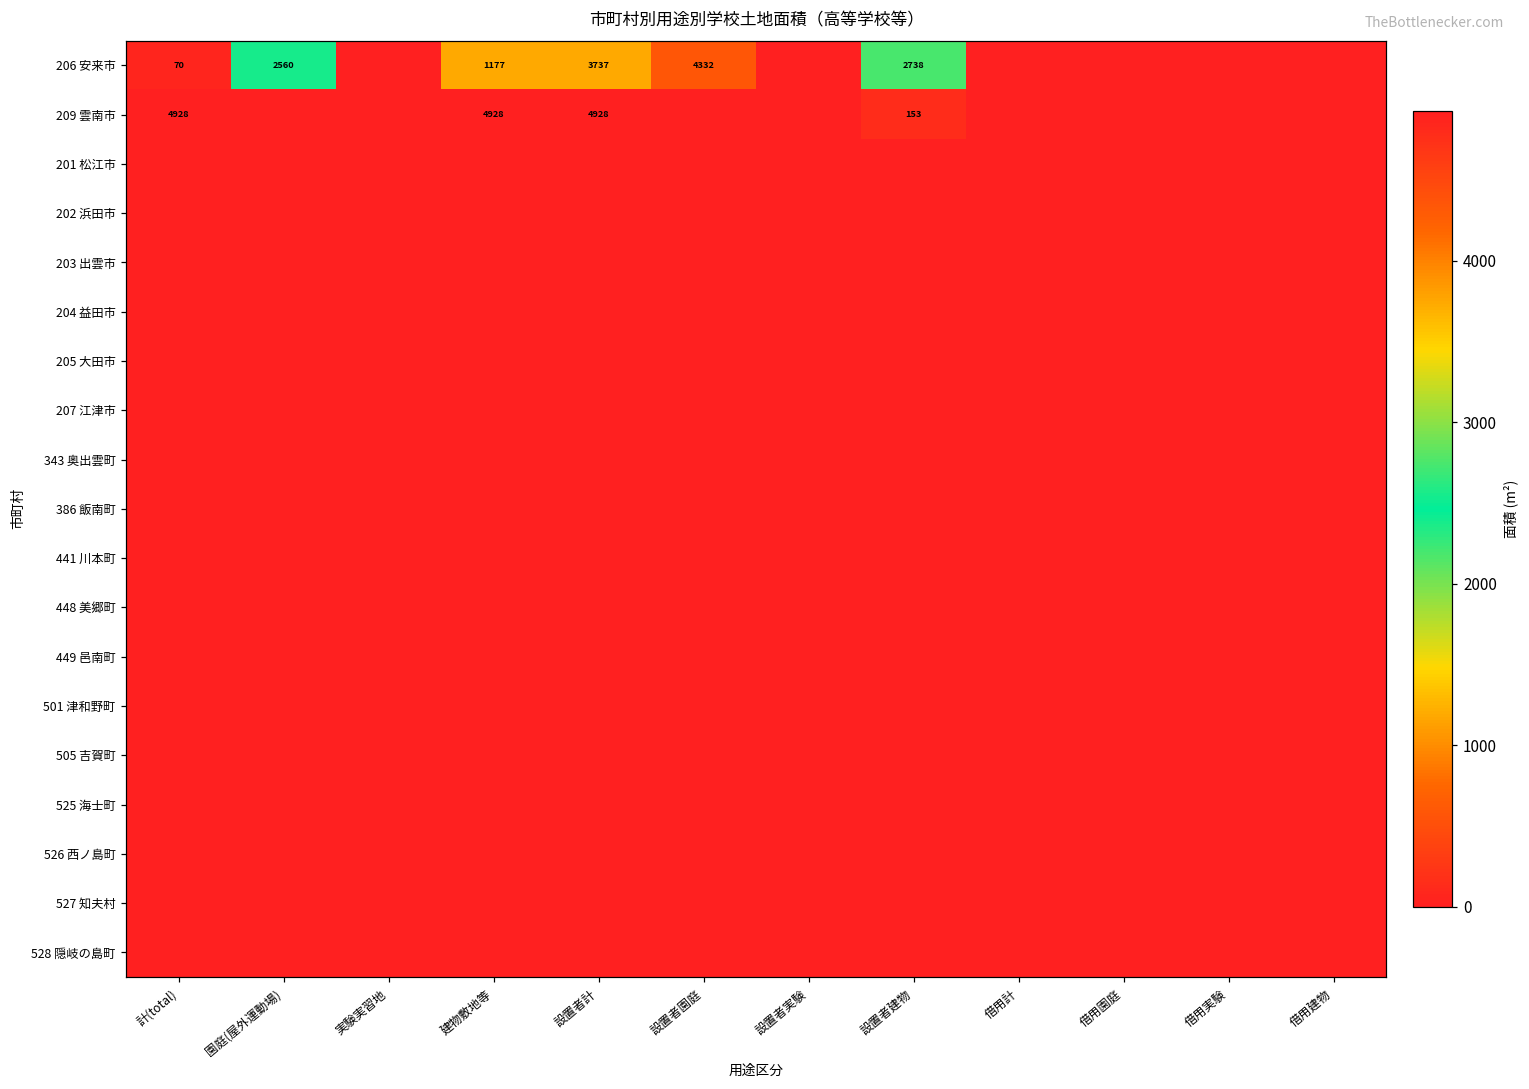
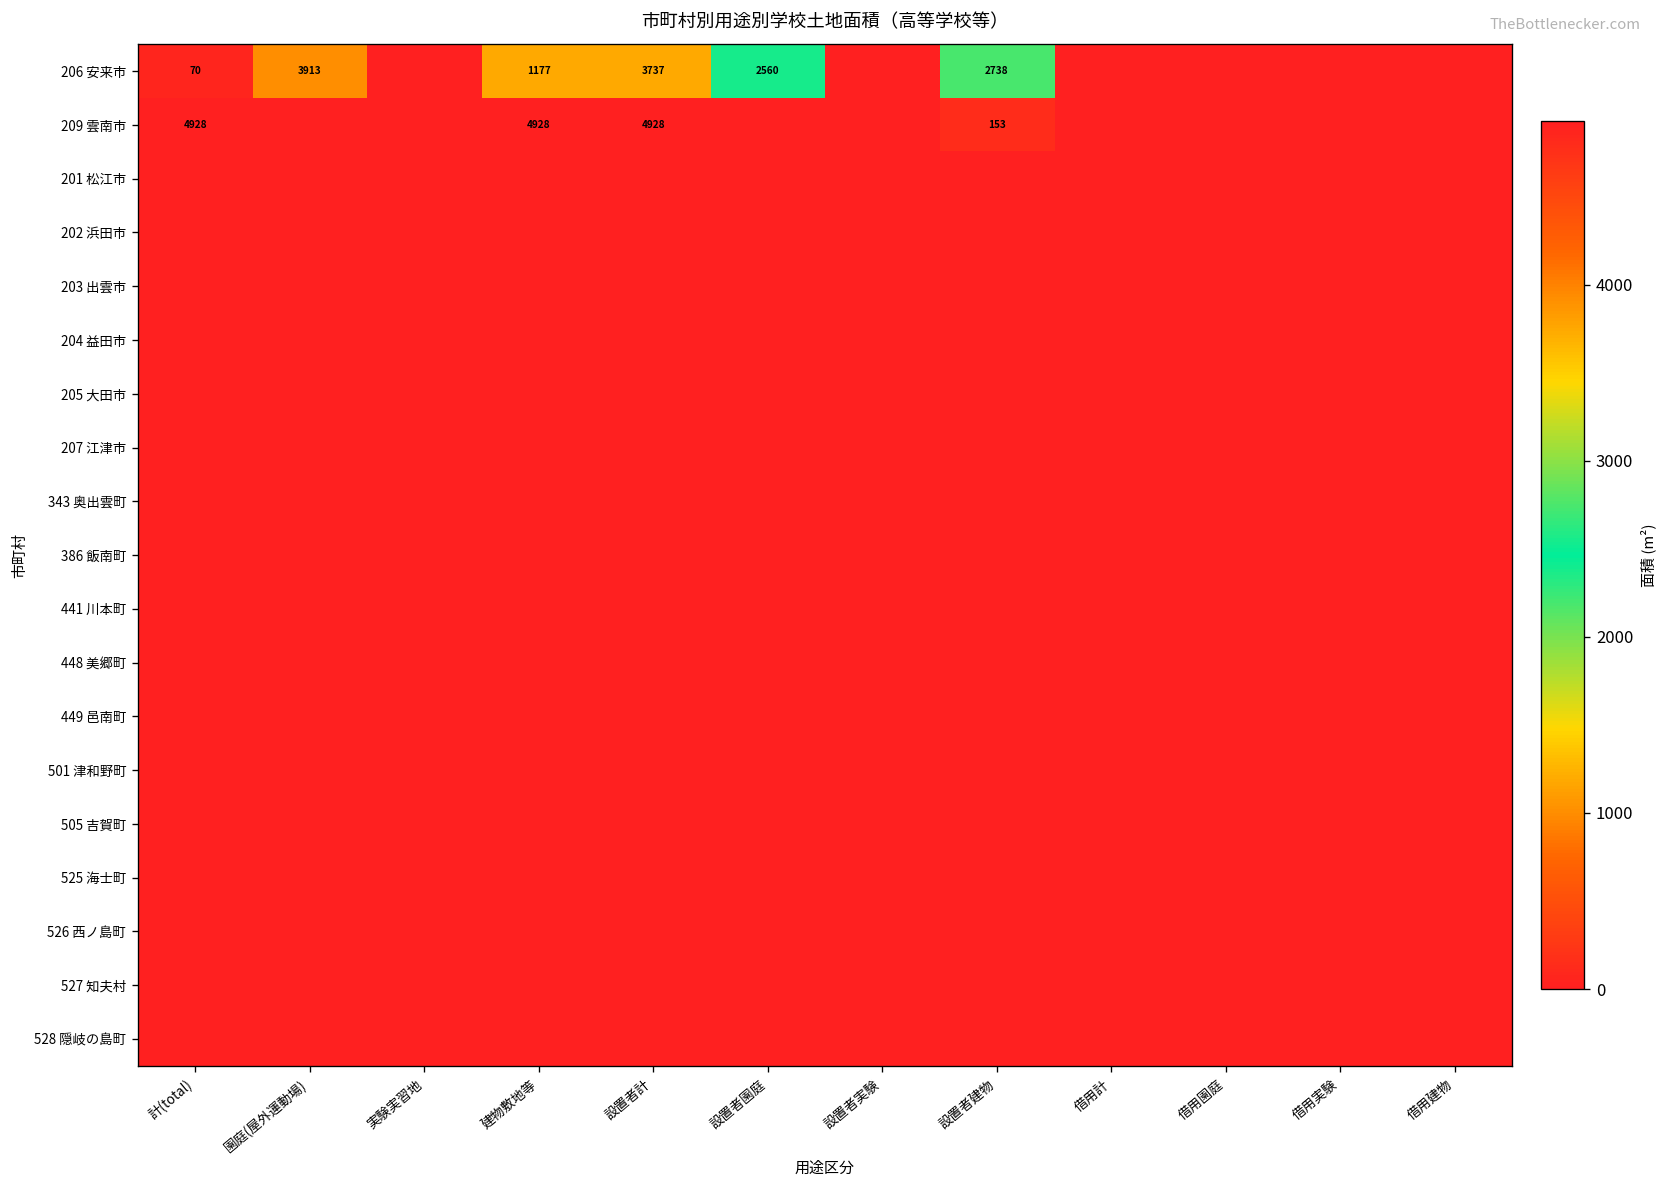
206 安来市, 園庭(屋外運動場): 2560 -> 3913
206 安来市, 設置者園庭: 4332 -> 2560
